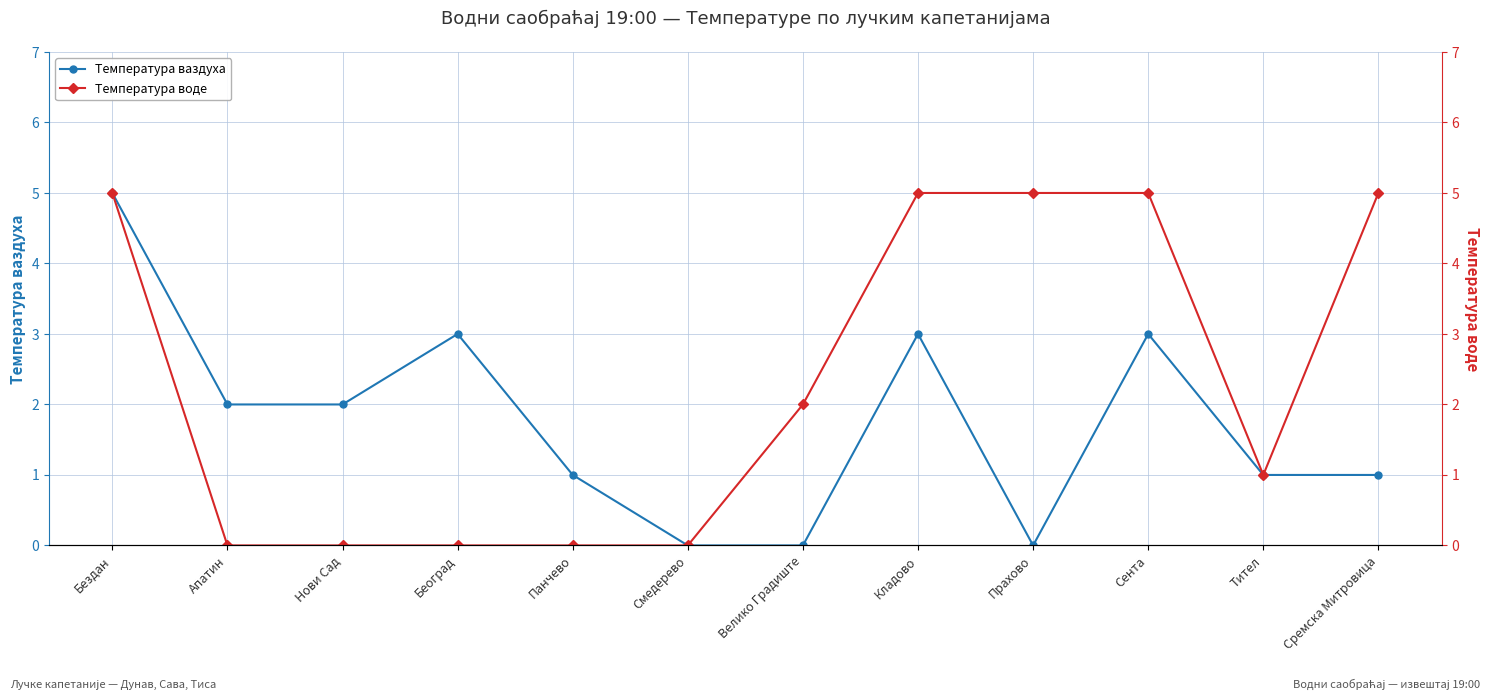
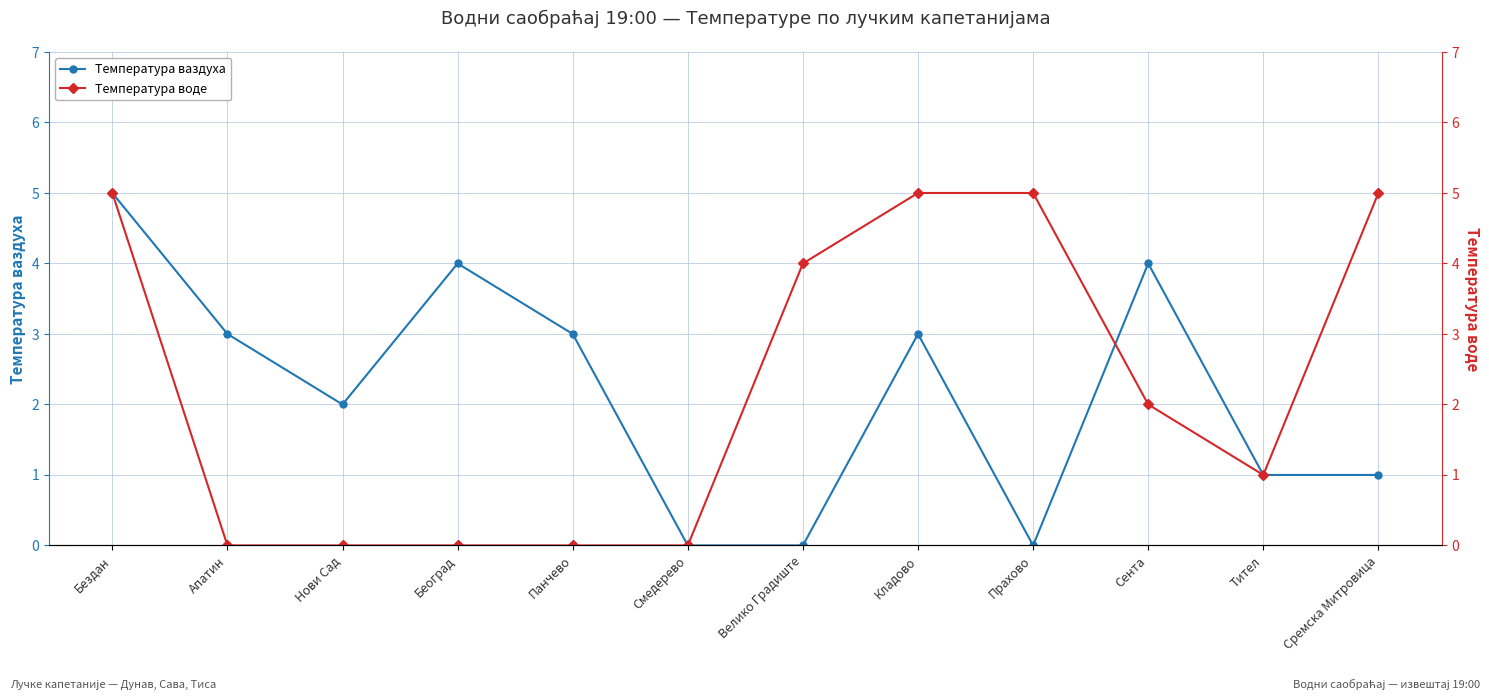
Температура ваздуха, Апатин: 2 -> 3
Температура ваздуха, Београд: 3 -> 4
Температура ваздуха, Панчево: 1 -> 3
Температура ваздуха, Сента: 3 -> 4
Температура воде, Велико Градиште: 2 -> 4
Температура воде, Сента: 5 -> 2
